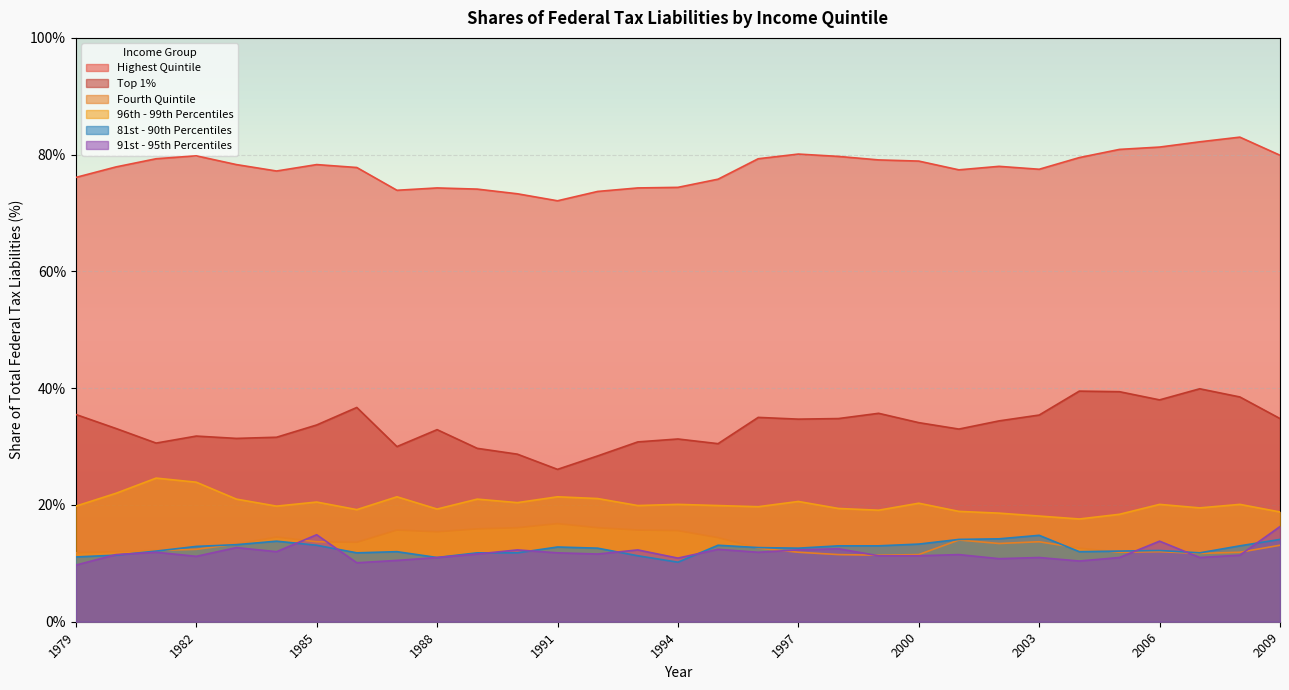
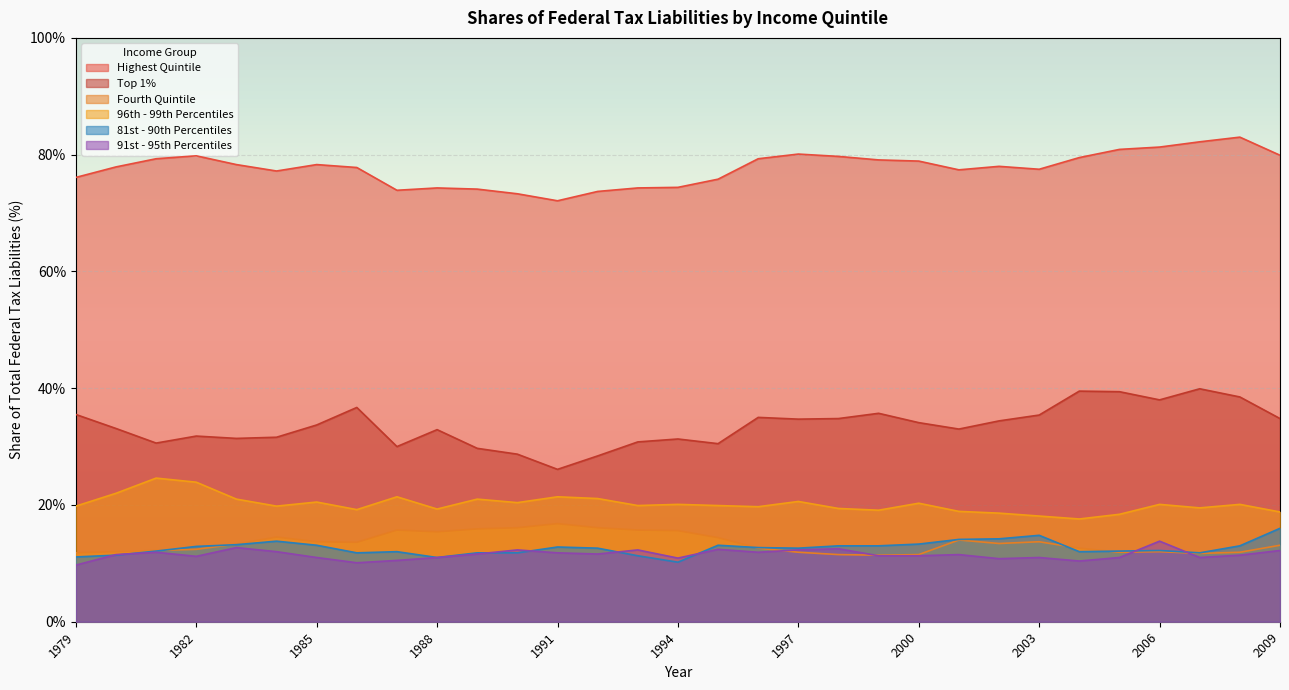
91st - 95th Percentiles, 1985: 15% -> 11%
81st - 90th Percentiles, 2009: 14% -> 16%
91st - 95th Percentiles, 2009: 16% -> 12%
